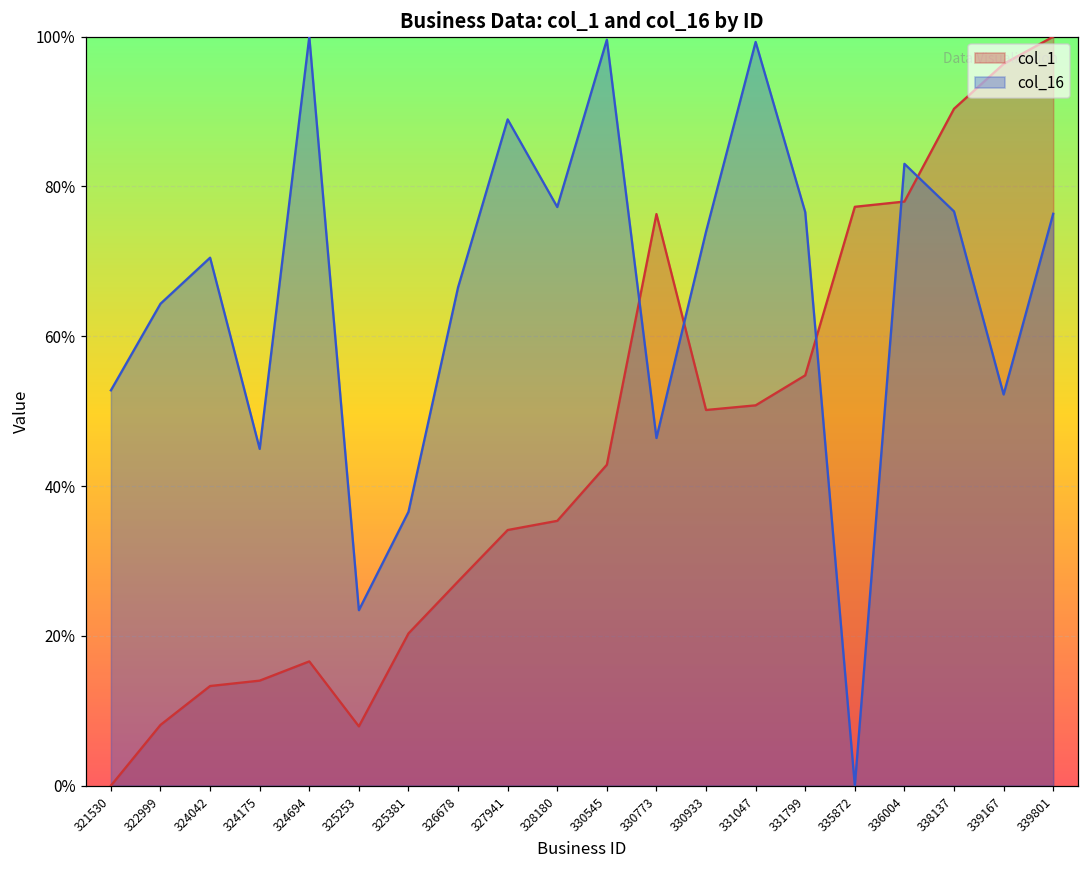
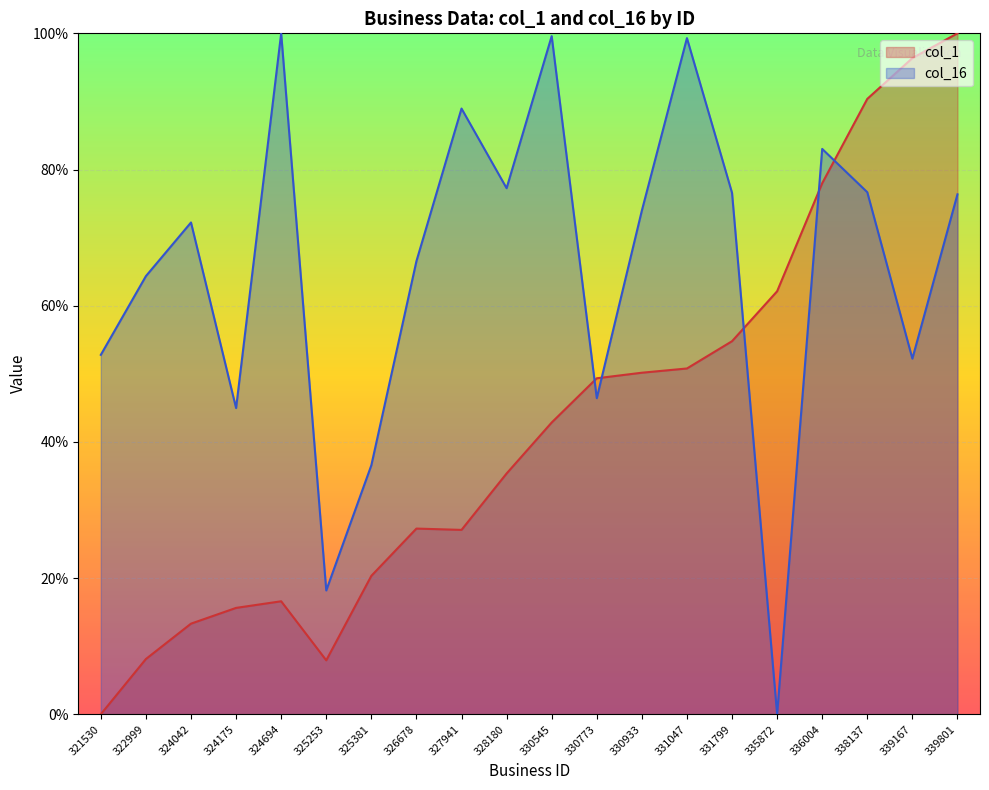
col_16, 324042: 70% -> 72%
col_1, 324175: 14% -> 16%
col_16, 325253: 23% -> 18%
col_1, 327941: 34% -> 27%
col_1, 330773: 76% -> 49%
col_1, 335872: 77% -> 62%
